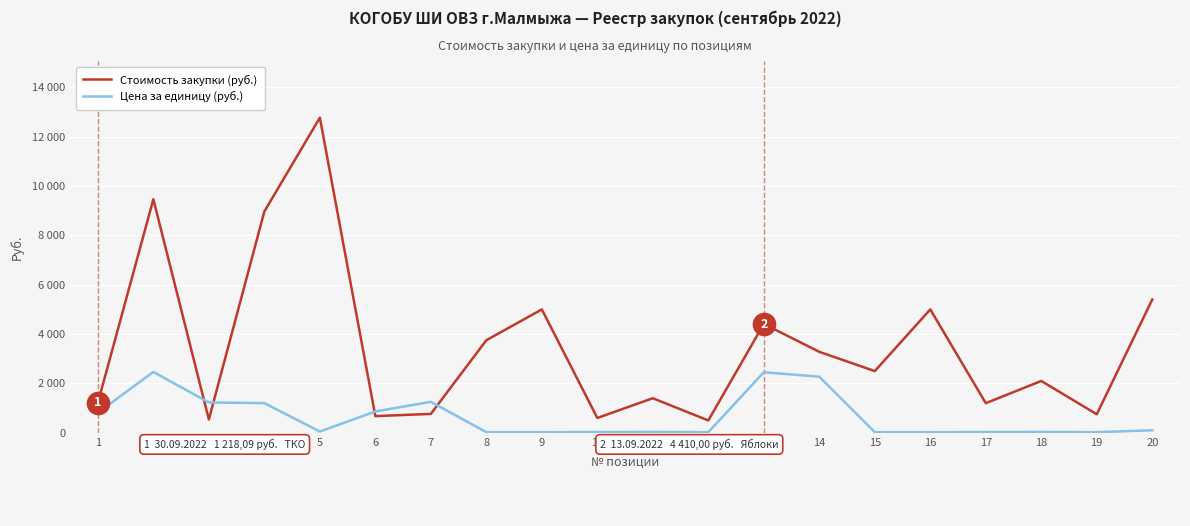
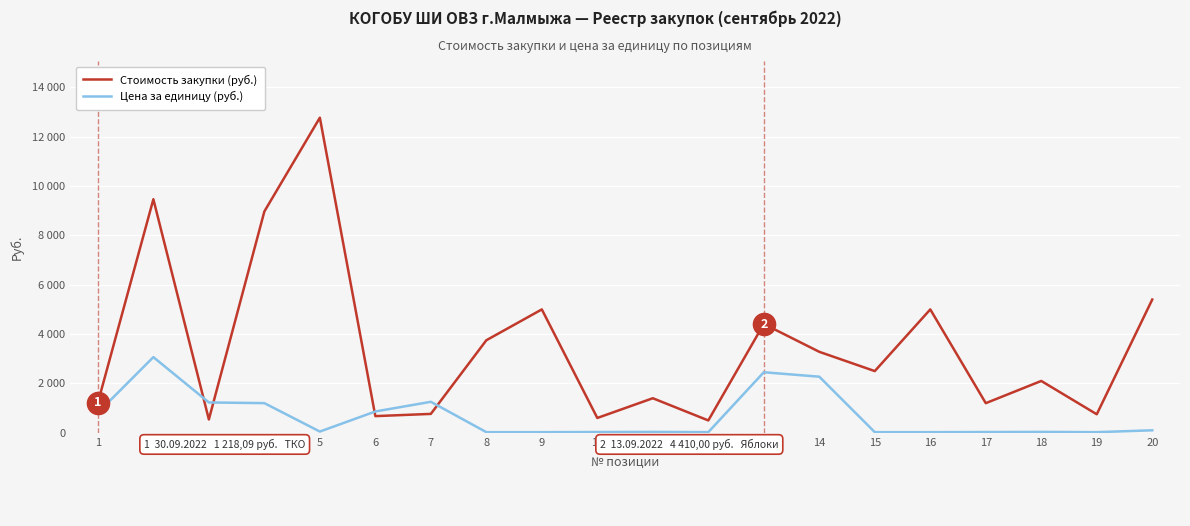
Цена за единицу (руб.), 2: 2500 -> 3100
